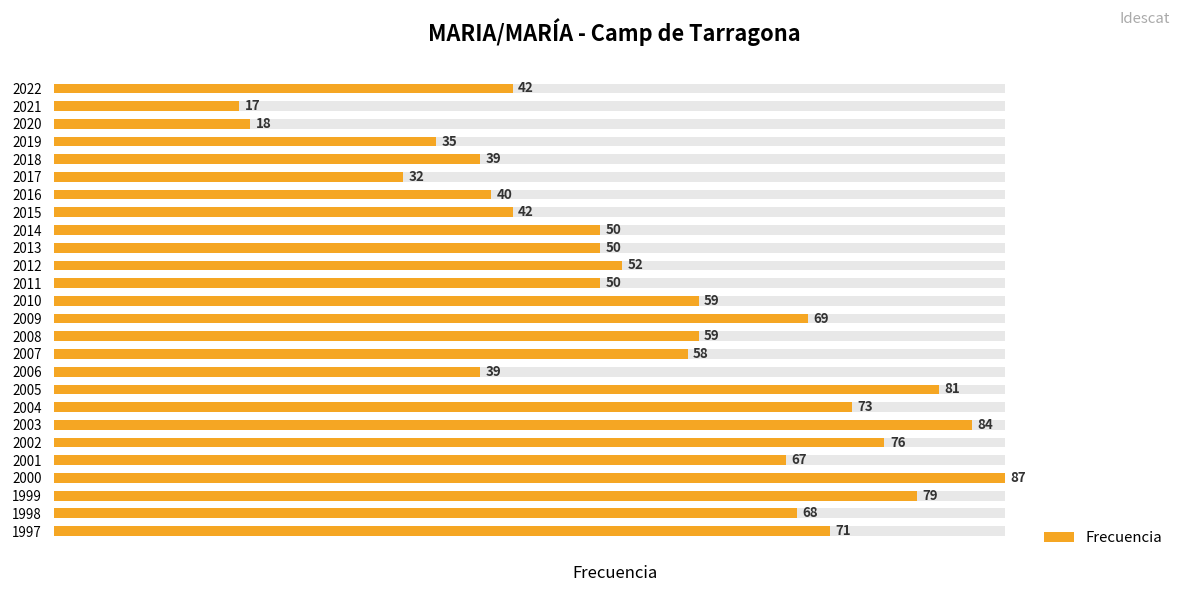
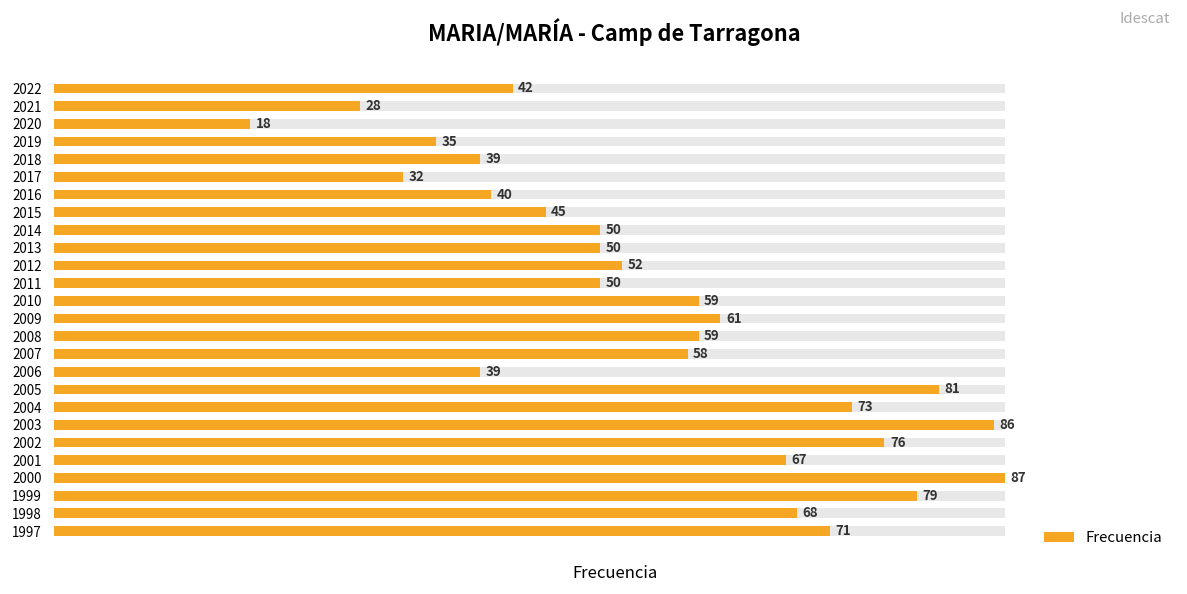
Frecuencia, 2021: 17 -> 28
Frecuencia, 2015: 42 -> 45
Frecuencia, 2009: 69 -> 61
Frecuencia, 2003: 84 -> 86
